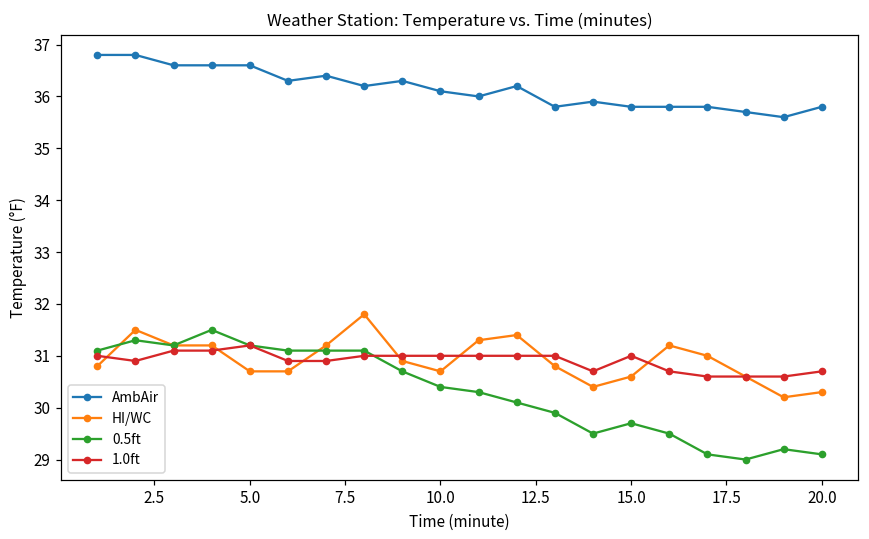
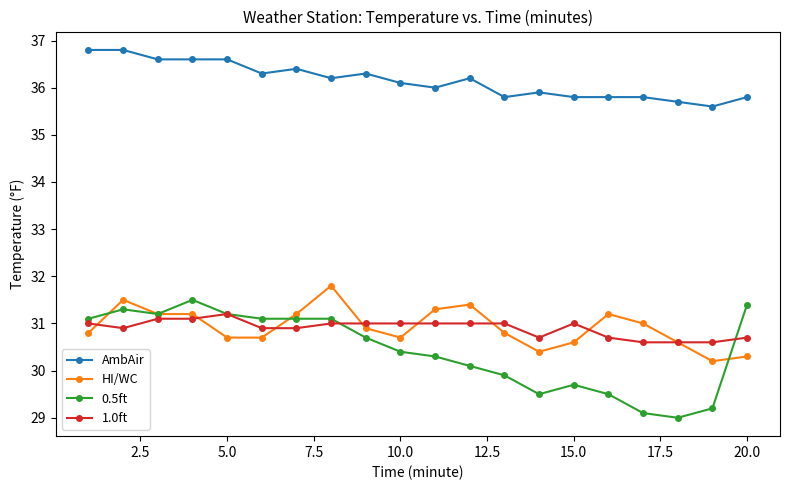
0.5ft, 20.0: 29.1 -> 31.4
